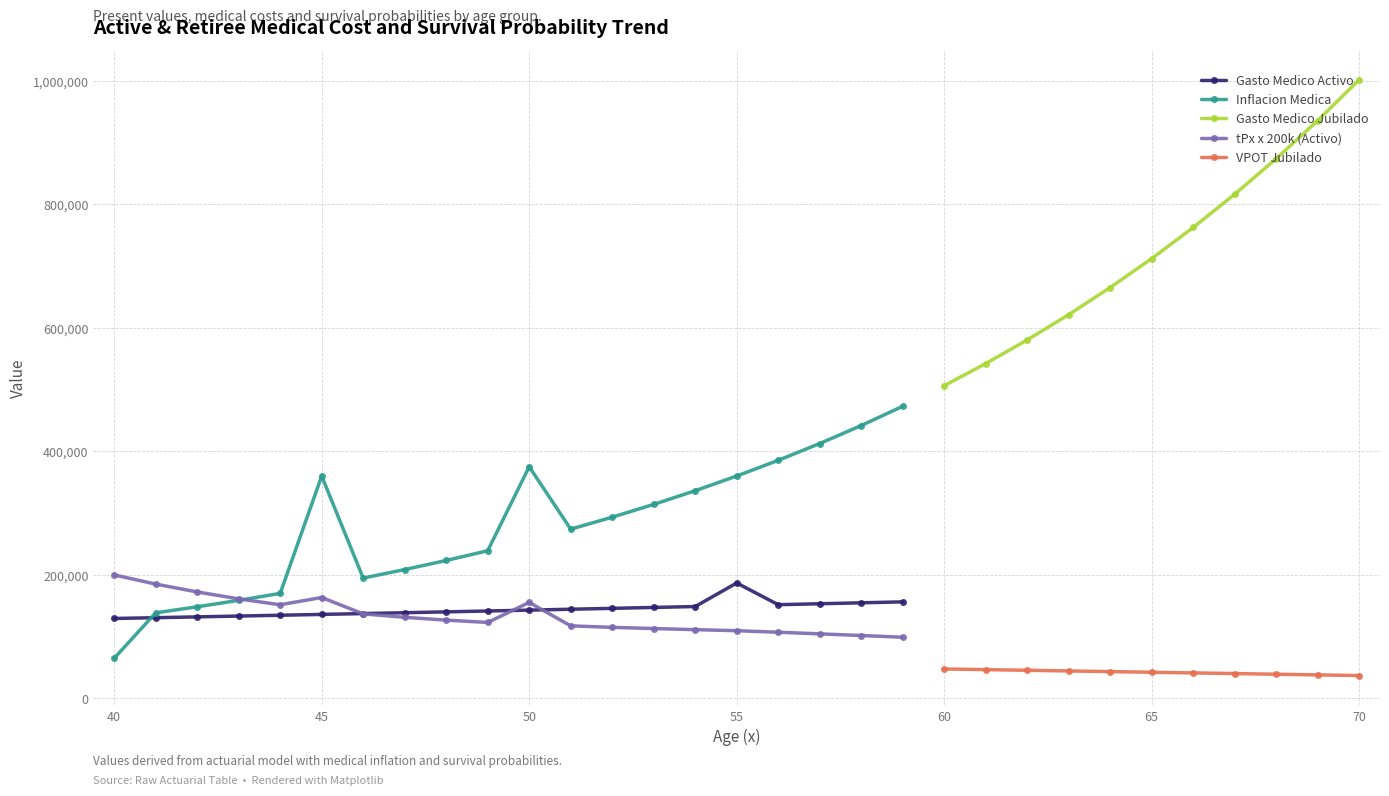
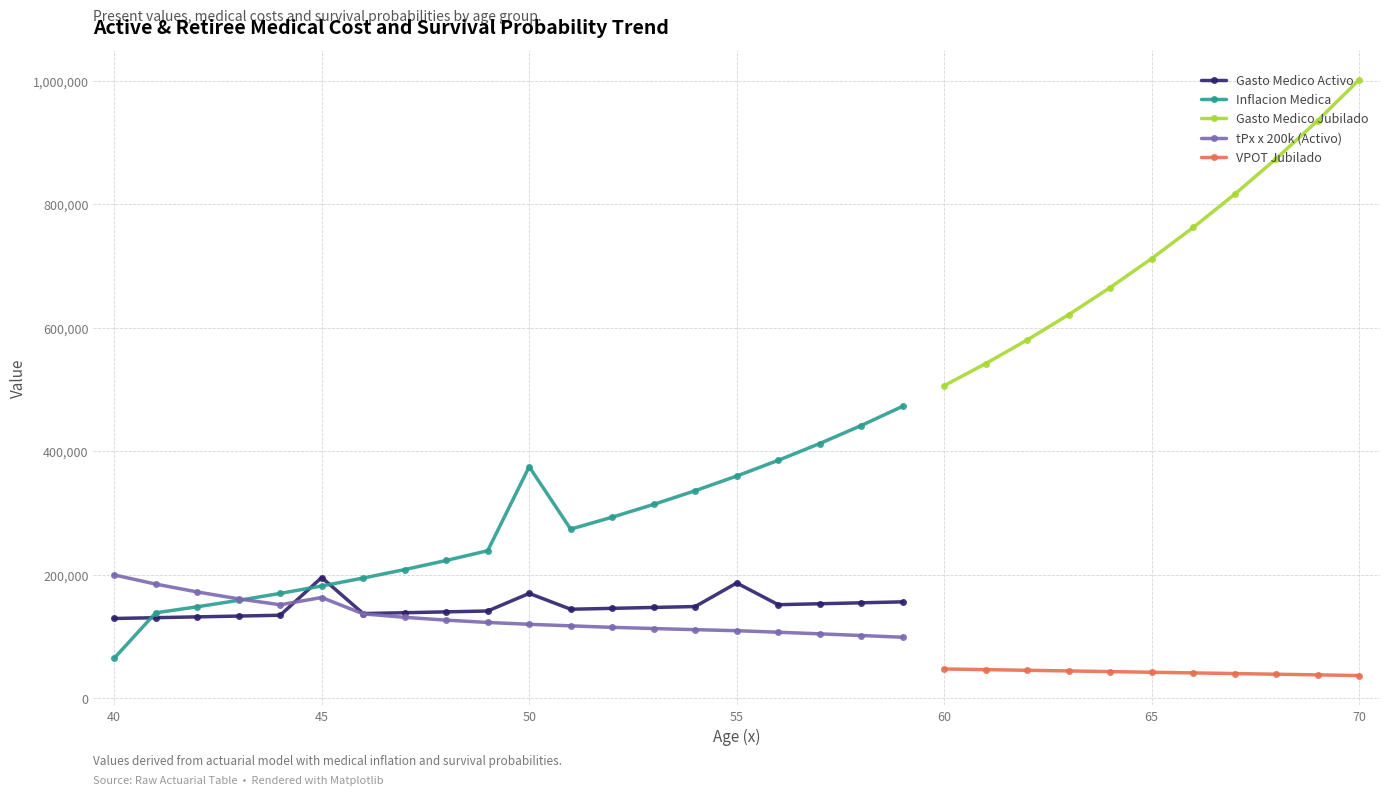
Gasto Medico Activo, 45: 140,000 -> 200,000
Inflacion Medica, 45: 360,000 -> 180,000
Gasto Medico Activo, 50: 140,000 -> 170,000
tPx x 200k (Activo), 50: 160,000 -> 120,000
